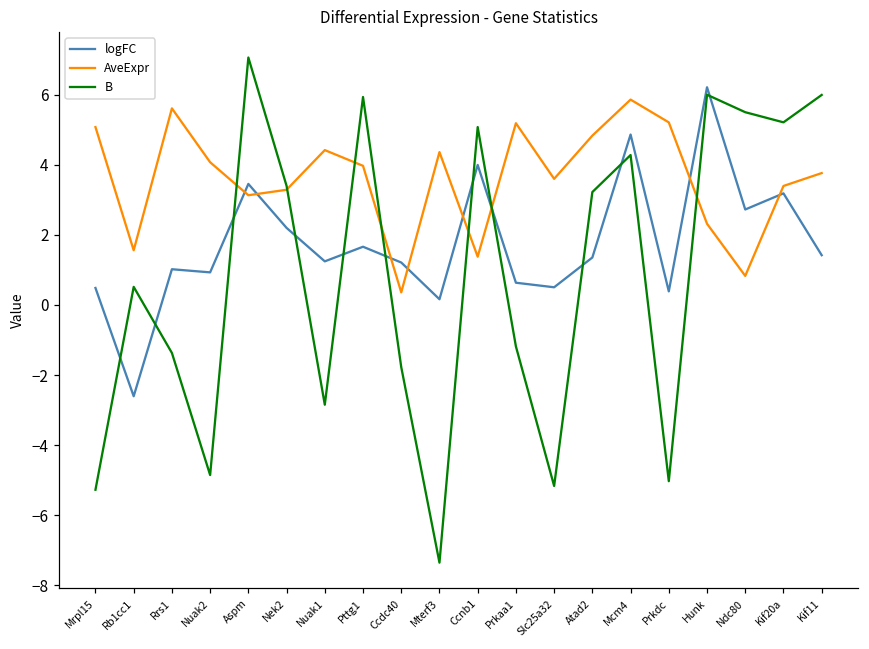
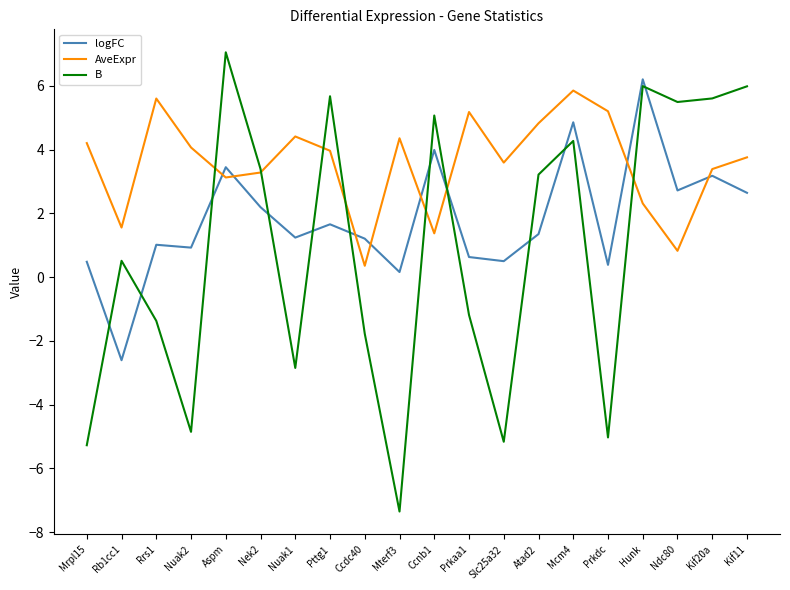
AveExpr, Mrpl15: 5.1 -> 4.2
B, Pttg1: 5.9 -> 5.7
B, Kif20a: 5.2 -> 5.6
logFC, Kif11: 1.4 -> 2.6
